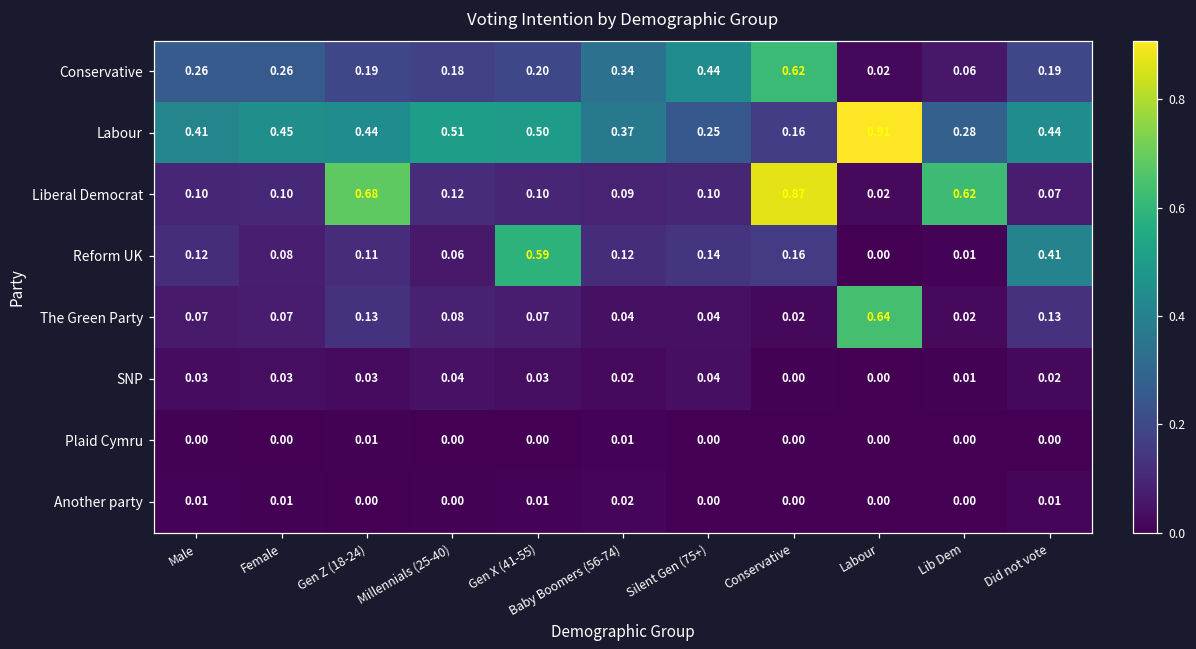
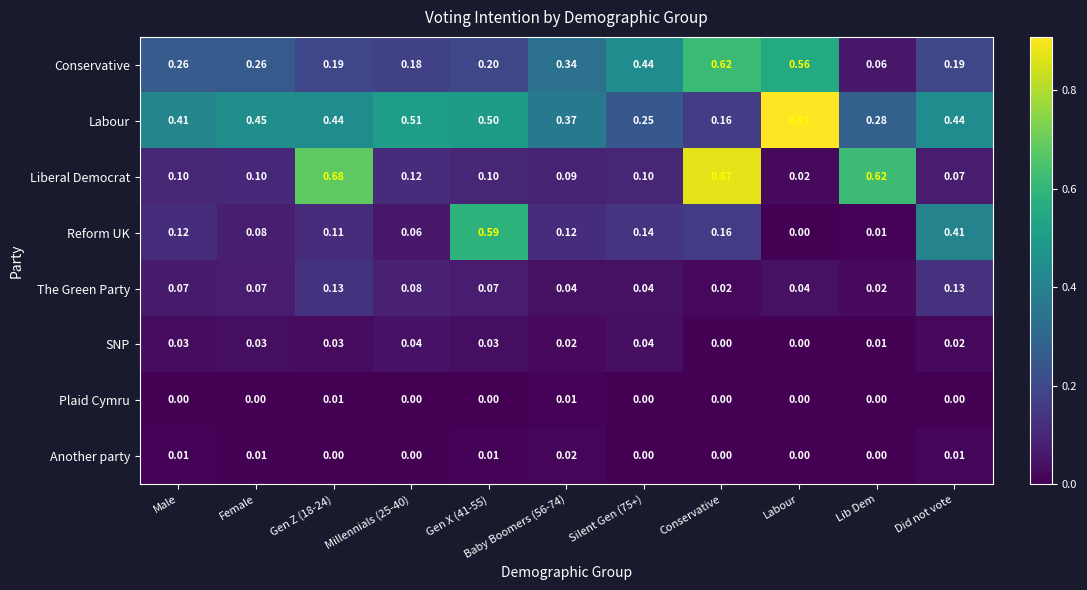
Conservative, Labour: 0.02 -> 0.56
The Green Party, Labour: 0.64 -> 0.04
